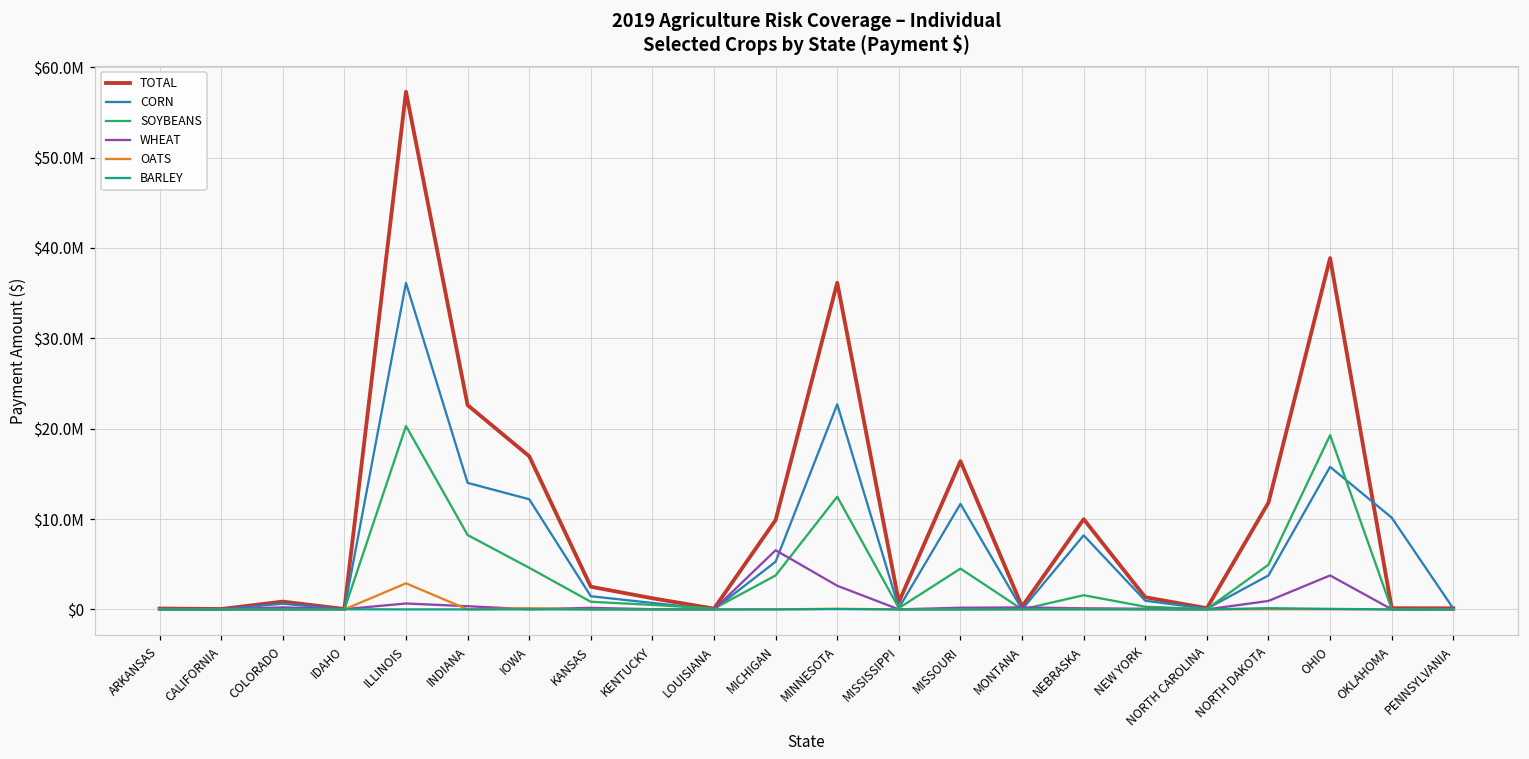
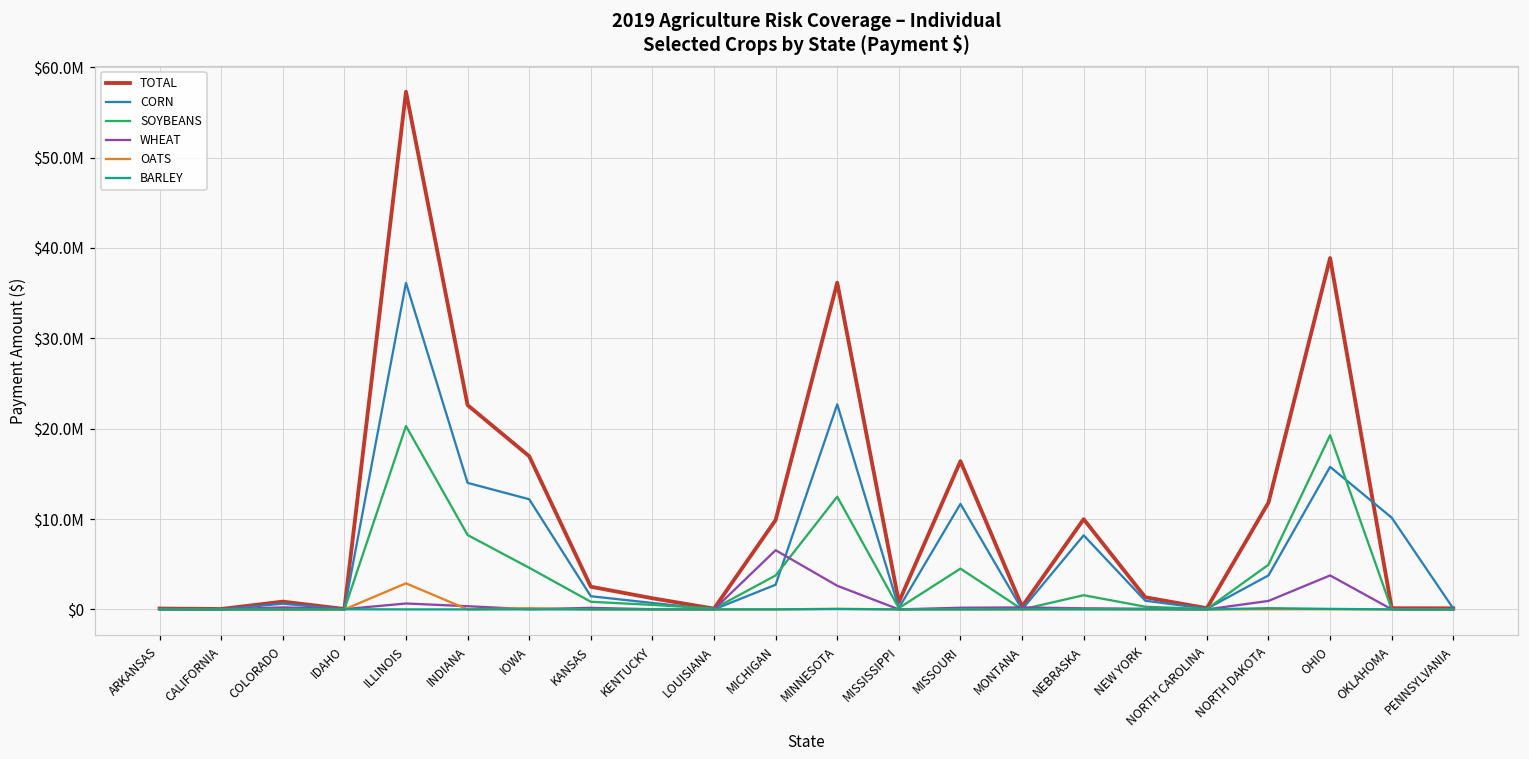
CORN, MICHIGAN: $5000000 -> $3000000
